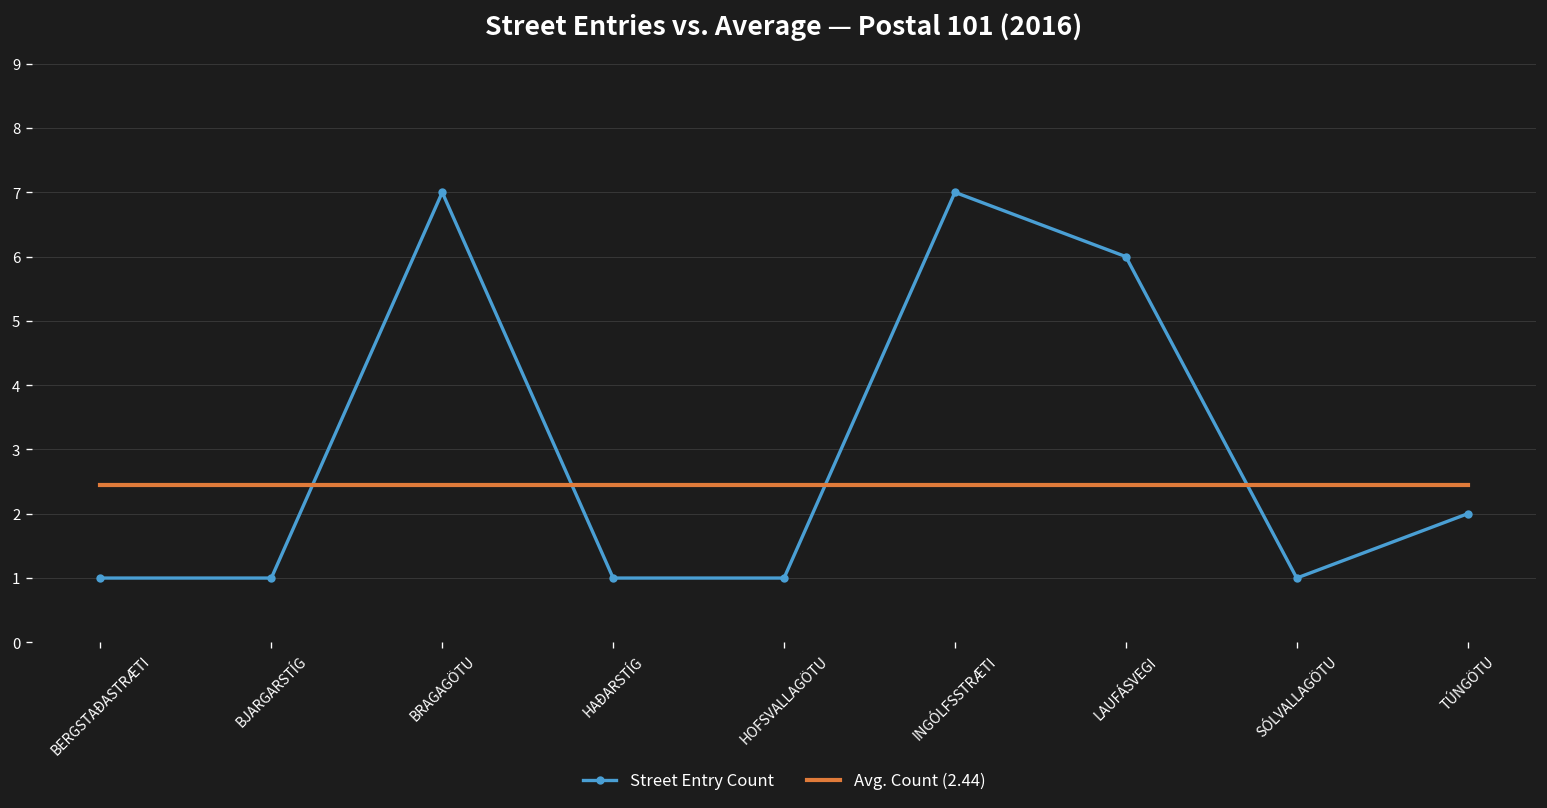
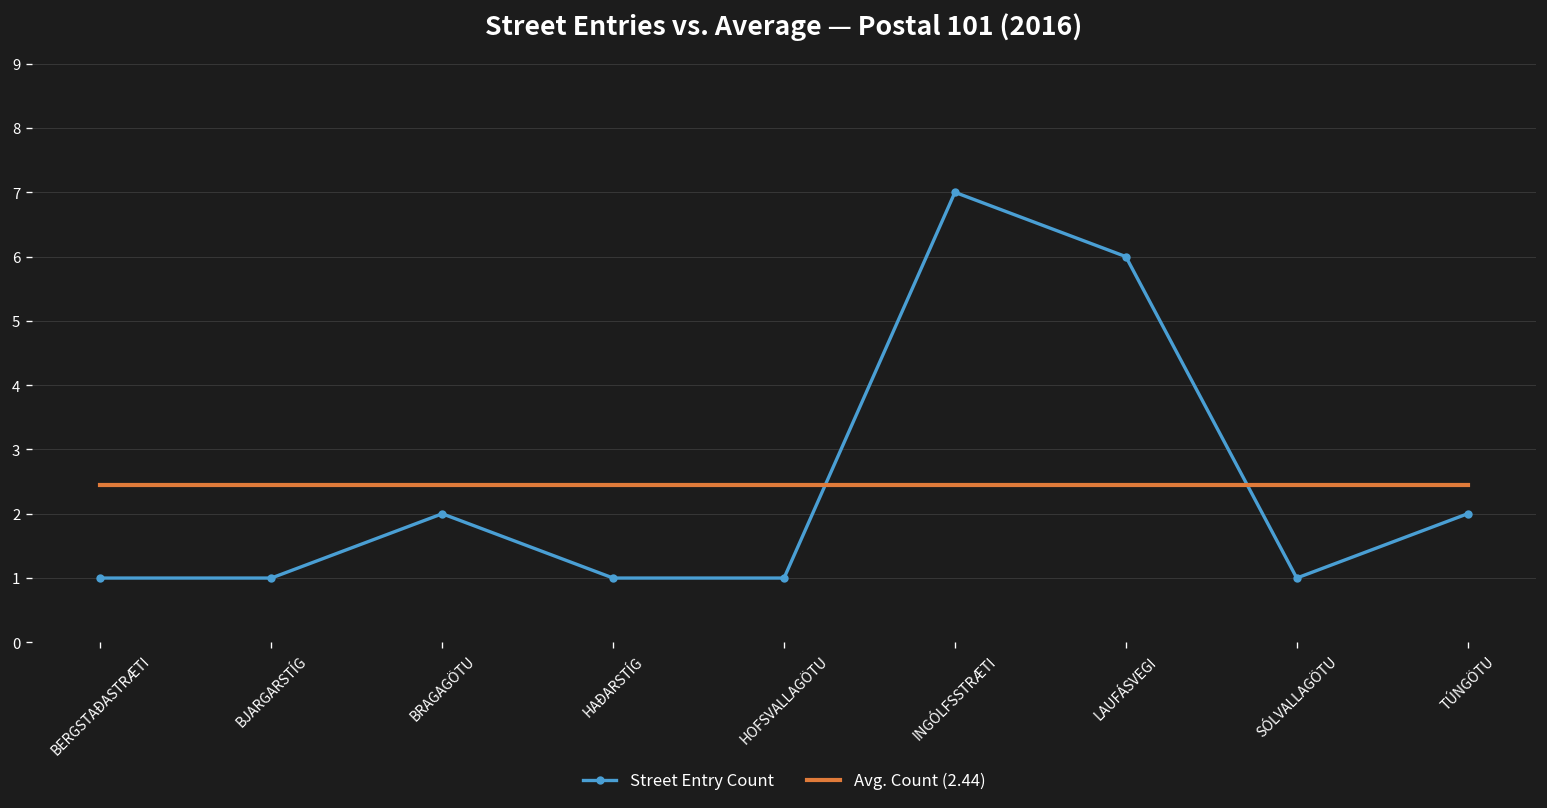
Street Entry Count, BRAGAGÖTU: 7 -> 2
